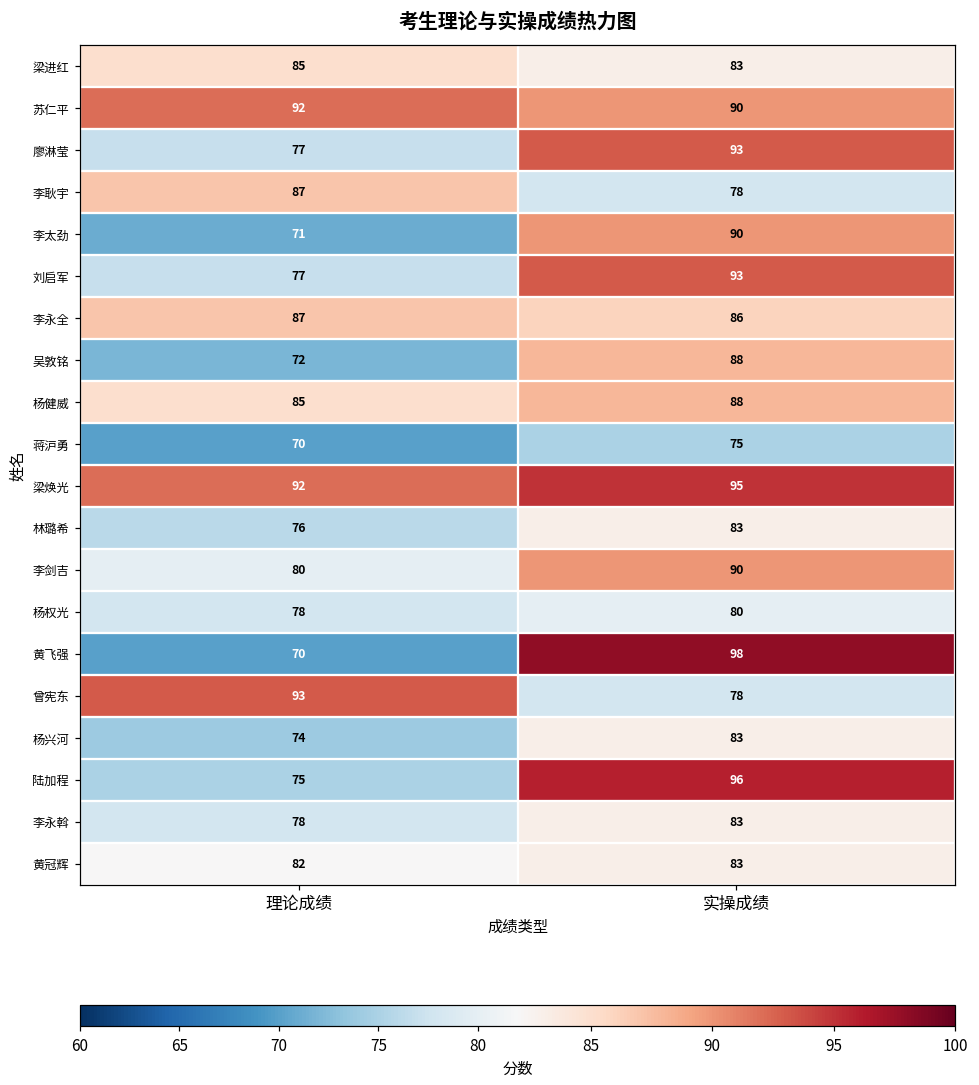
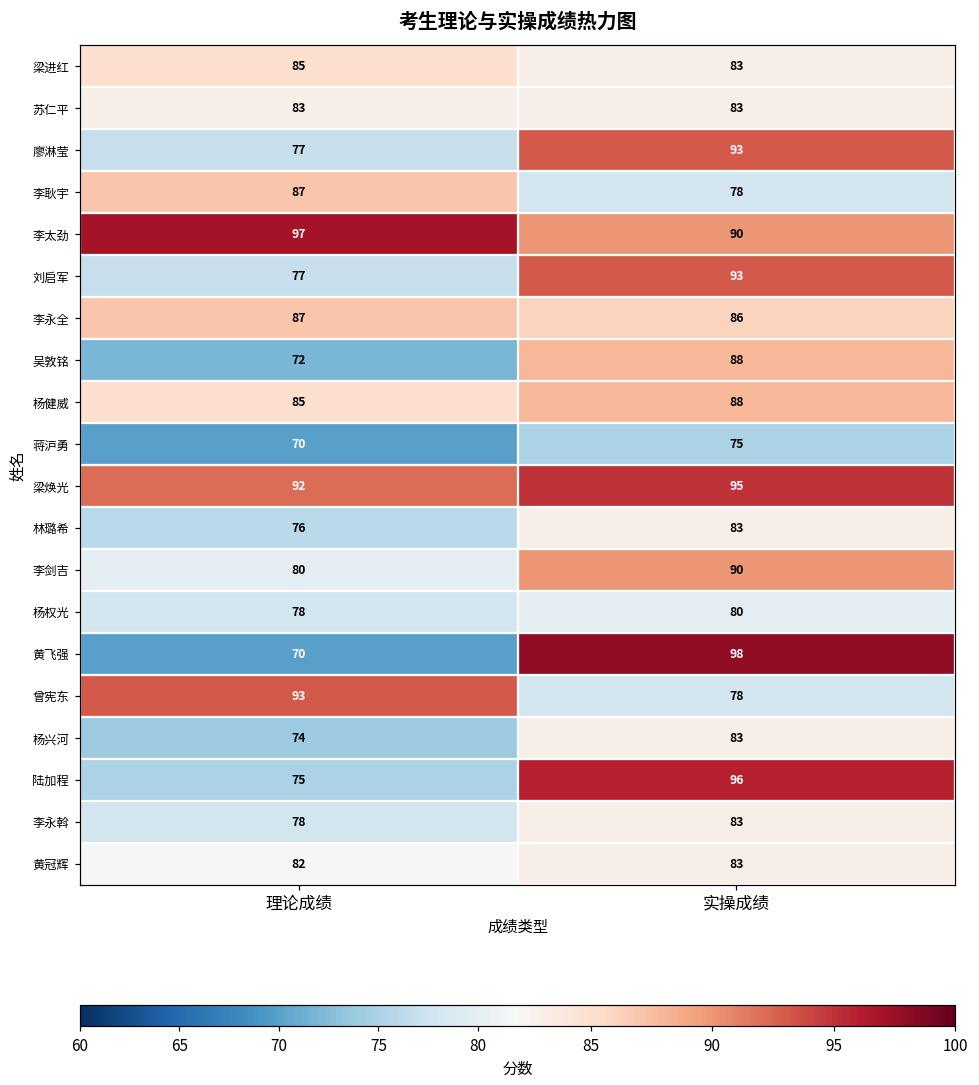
苏仁平, 理论成绩: 92 -> 83
苏仁平, 实操成绩: 90 -> 83
李太劲, 理论成绩: 71 -> 97
